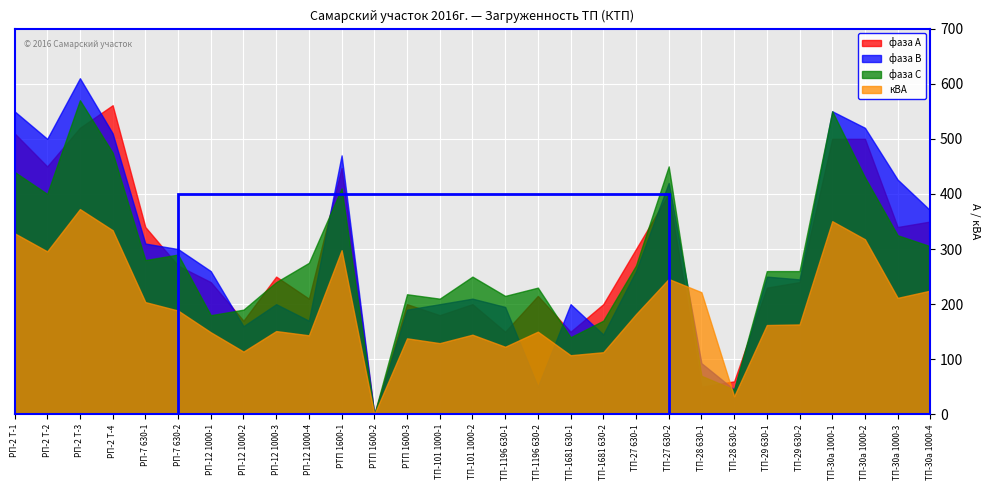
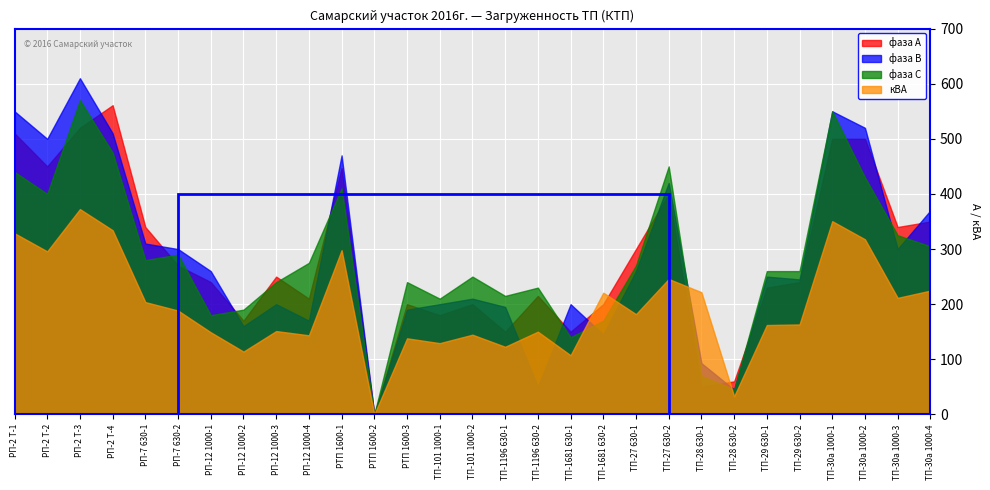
фаза С, РТП 1600-3: 220 -> 240
кВА, ТП-1681 630-2: 110 -> 220
фаза В, ТП-30а 1000-3: 430 -> 300
